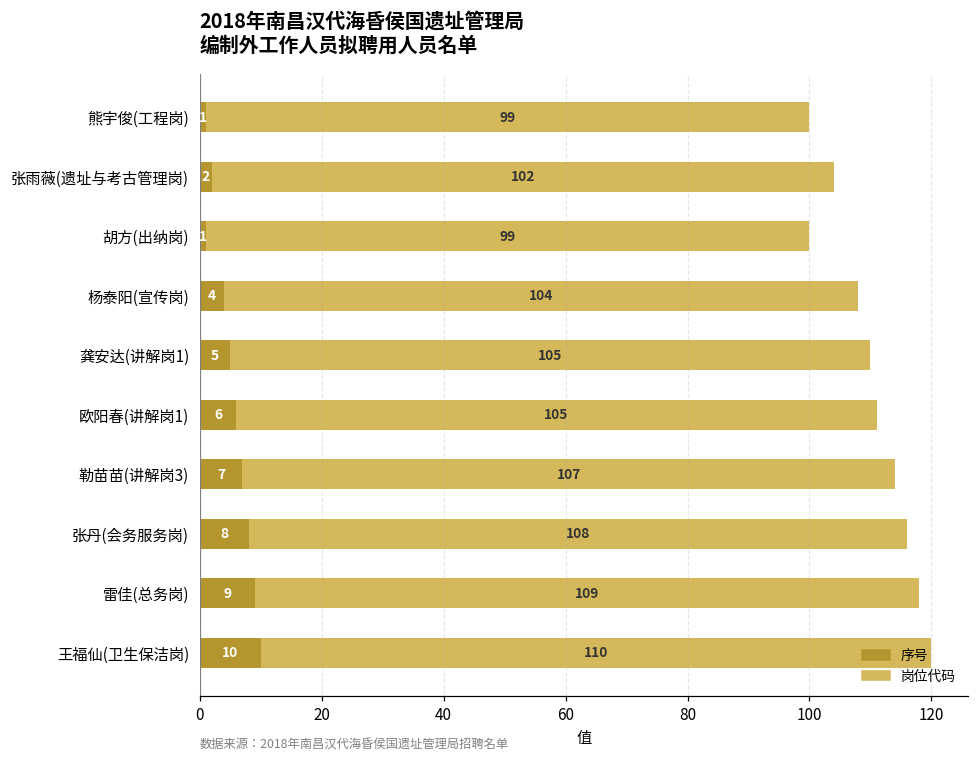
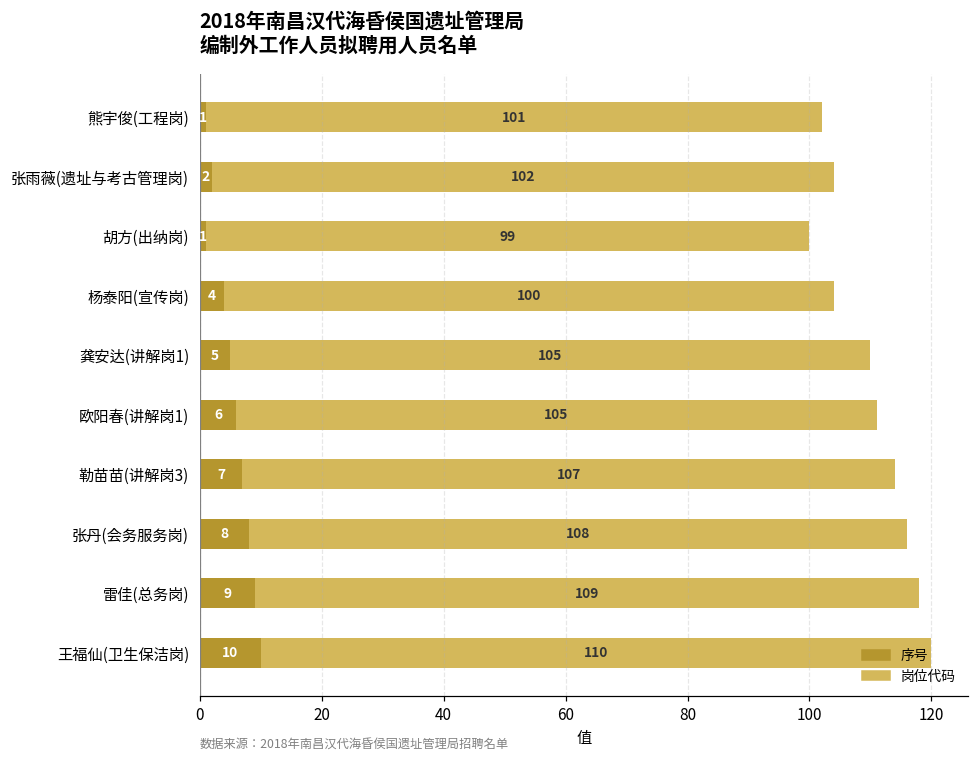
岗位代码, 熊宇俊(工程岗): 99 -> 101
岗位代码, 杨泰阳(宣传岗): 104 -> 100
